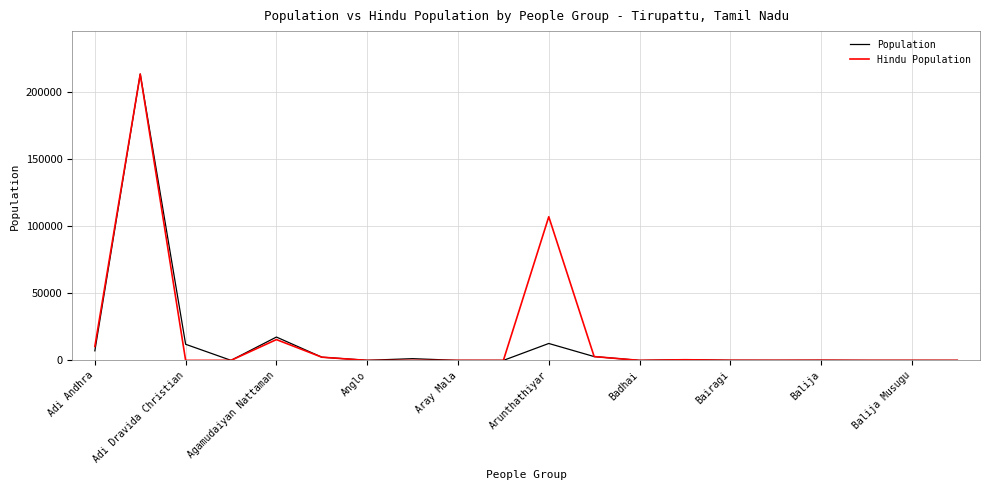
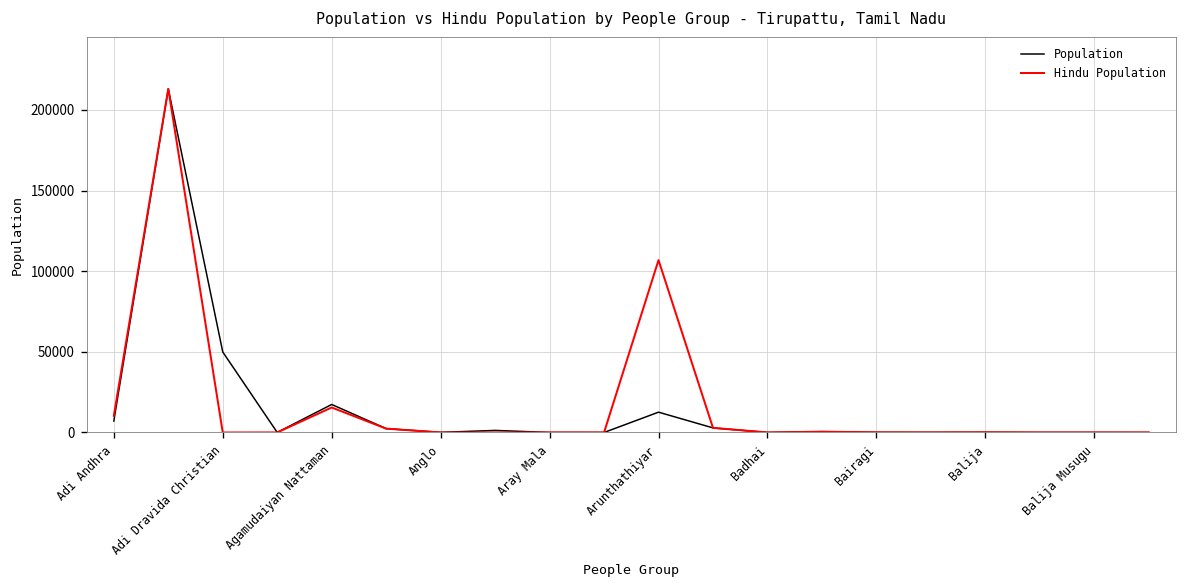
Population, Adi Dravida Christian: 12000 -> 50000
